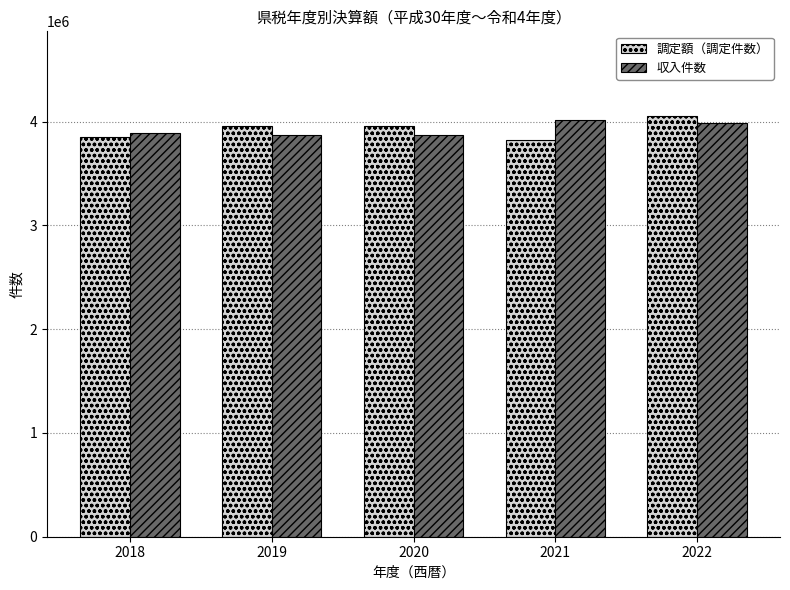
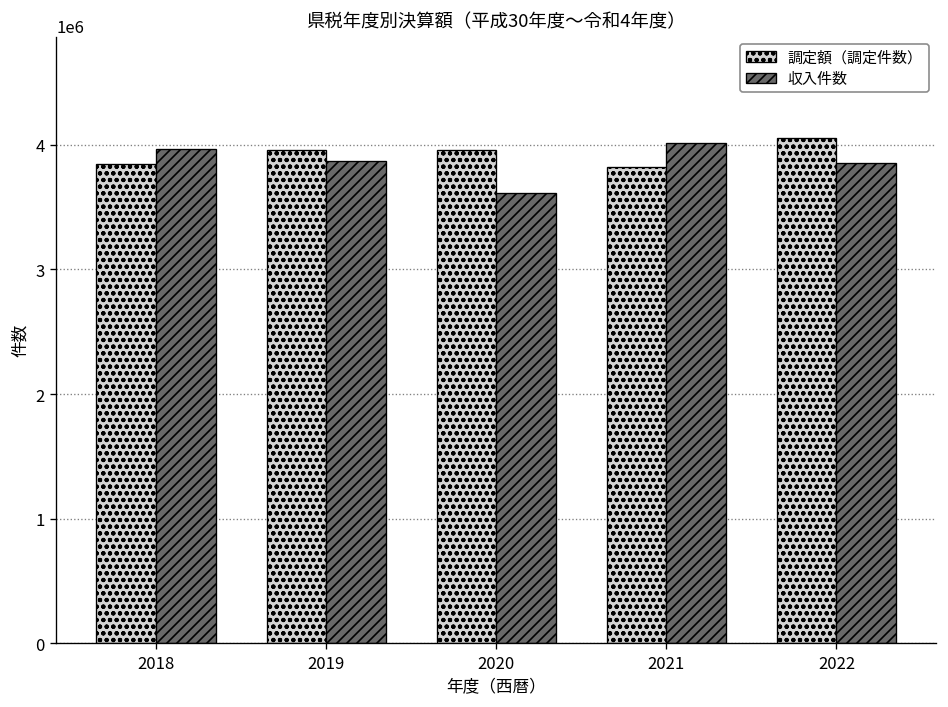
収入件数, 2018: 3890000 -> 3970000
収入件数, 2020: 3870000 -> 3610000
収入件数, 2022: 3990000 -> 3860000
